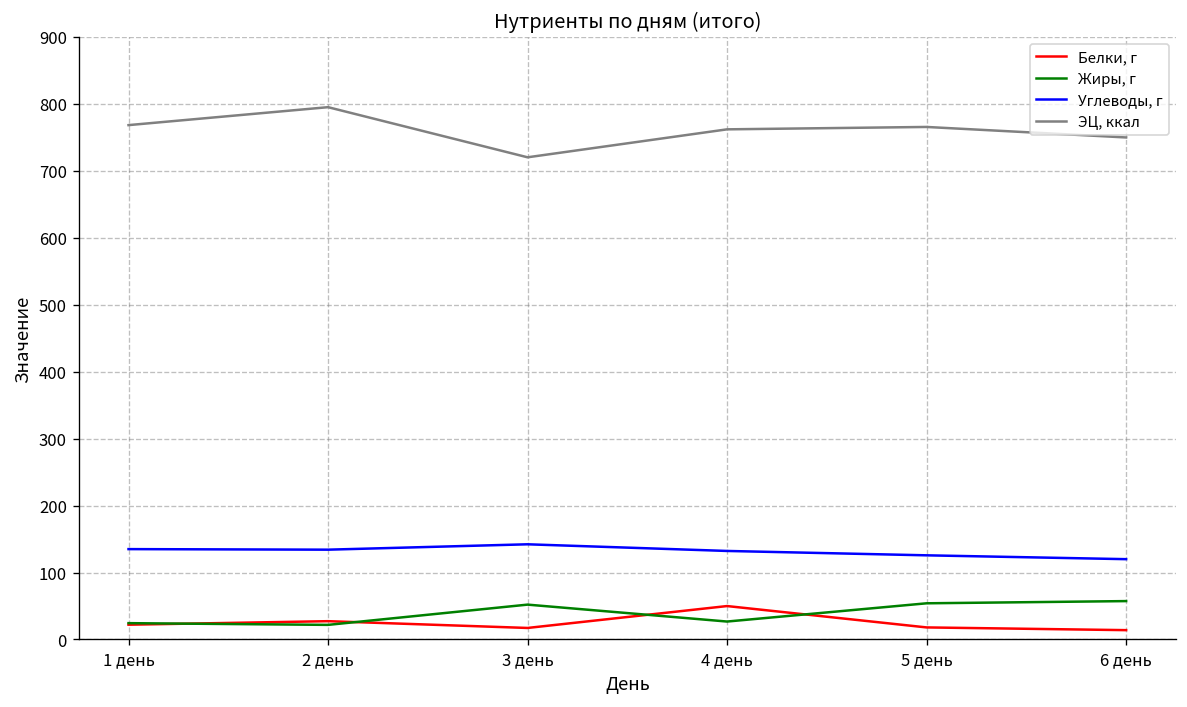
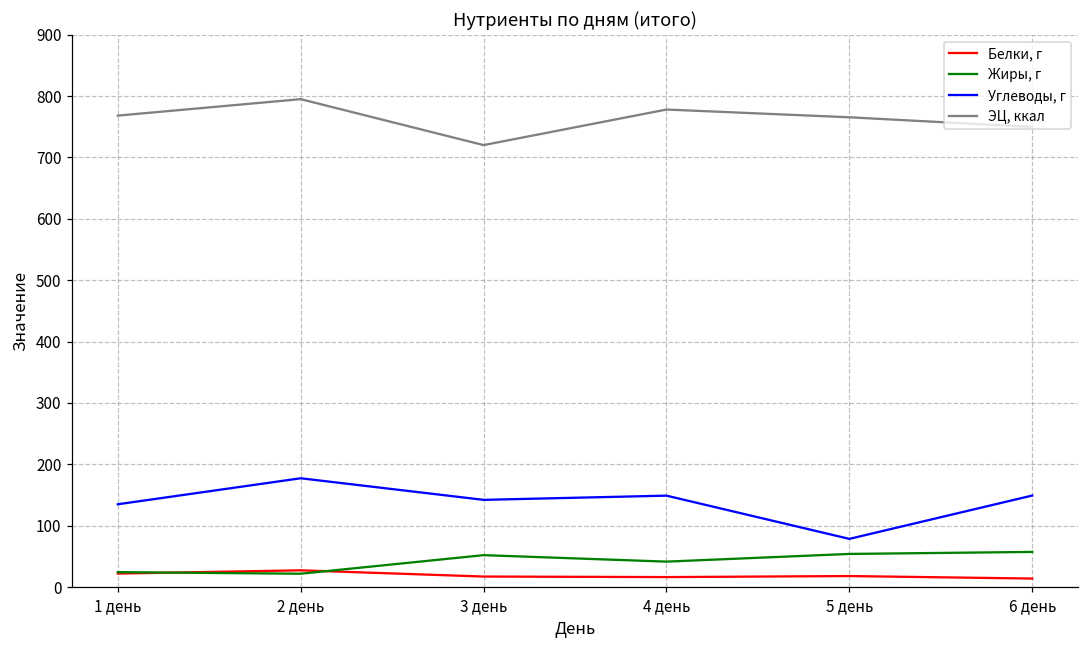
Углеводы, г, 2 день: 130 -> 180
Белки, г, 4 день: 50 -> 20
Жиры, г, 4 день: 30 -> 40
Углеводы, г, 4 день: 130 -> 150
ЭЦ, ккал, 4 день: 760 -> 780
Углеводы, г, 5 день: 130 -> 80
Углеводы, г, 6 день: 120 -> 150
